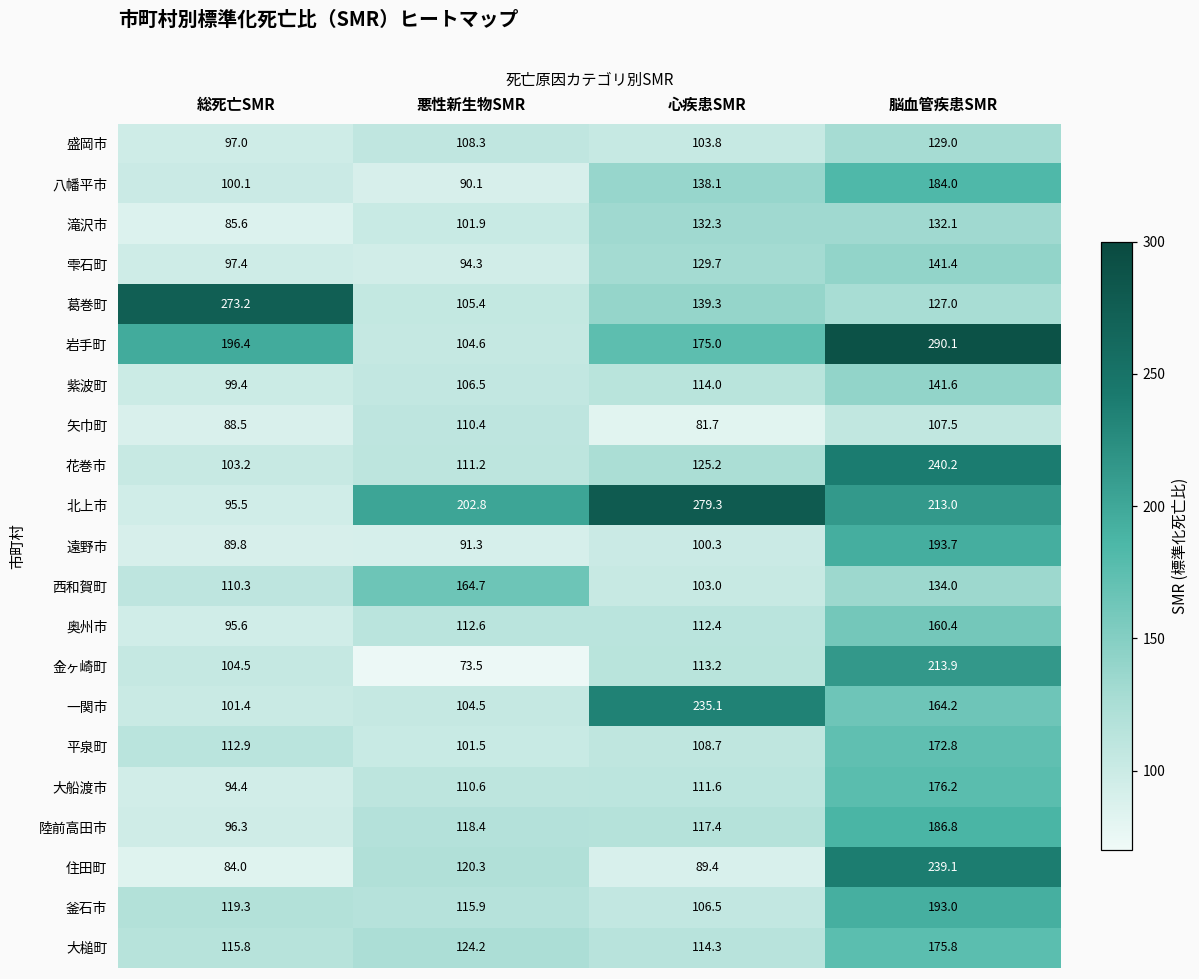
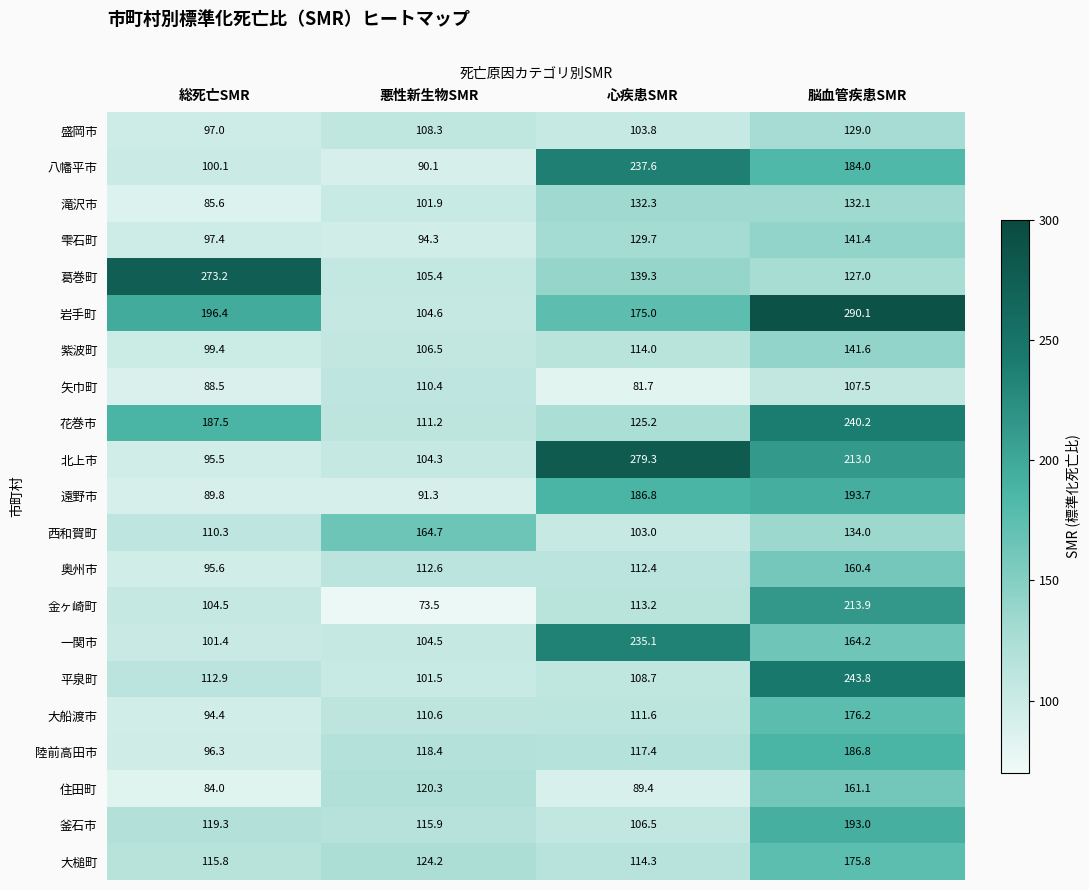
八幡平市, 心疾患SMR: 138.1 -> 237.6
花巻市, 総死亡SMR: 103.2 -> 187.5
北上市, 悪性新生物SMR: 202.8 -> 104.3
遠野市, 心疾患SMR: 100.3 -> 186.8
平泉町, 脳血管疾患SMR: 172.8 -> 243.8
住田町, 脳血管疾患SMR: 239.1 -> 161.1
